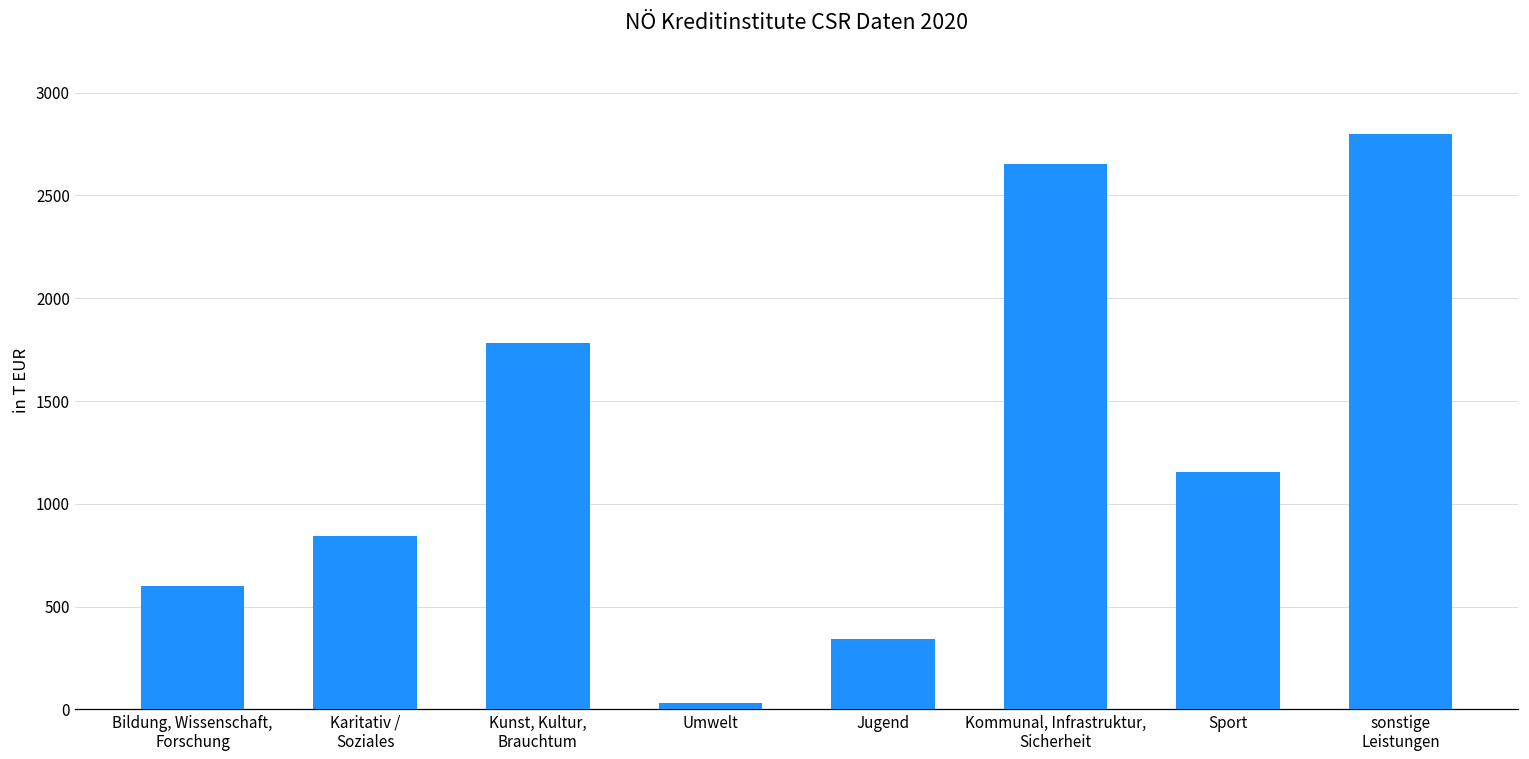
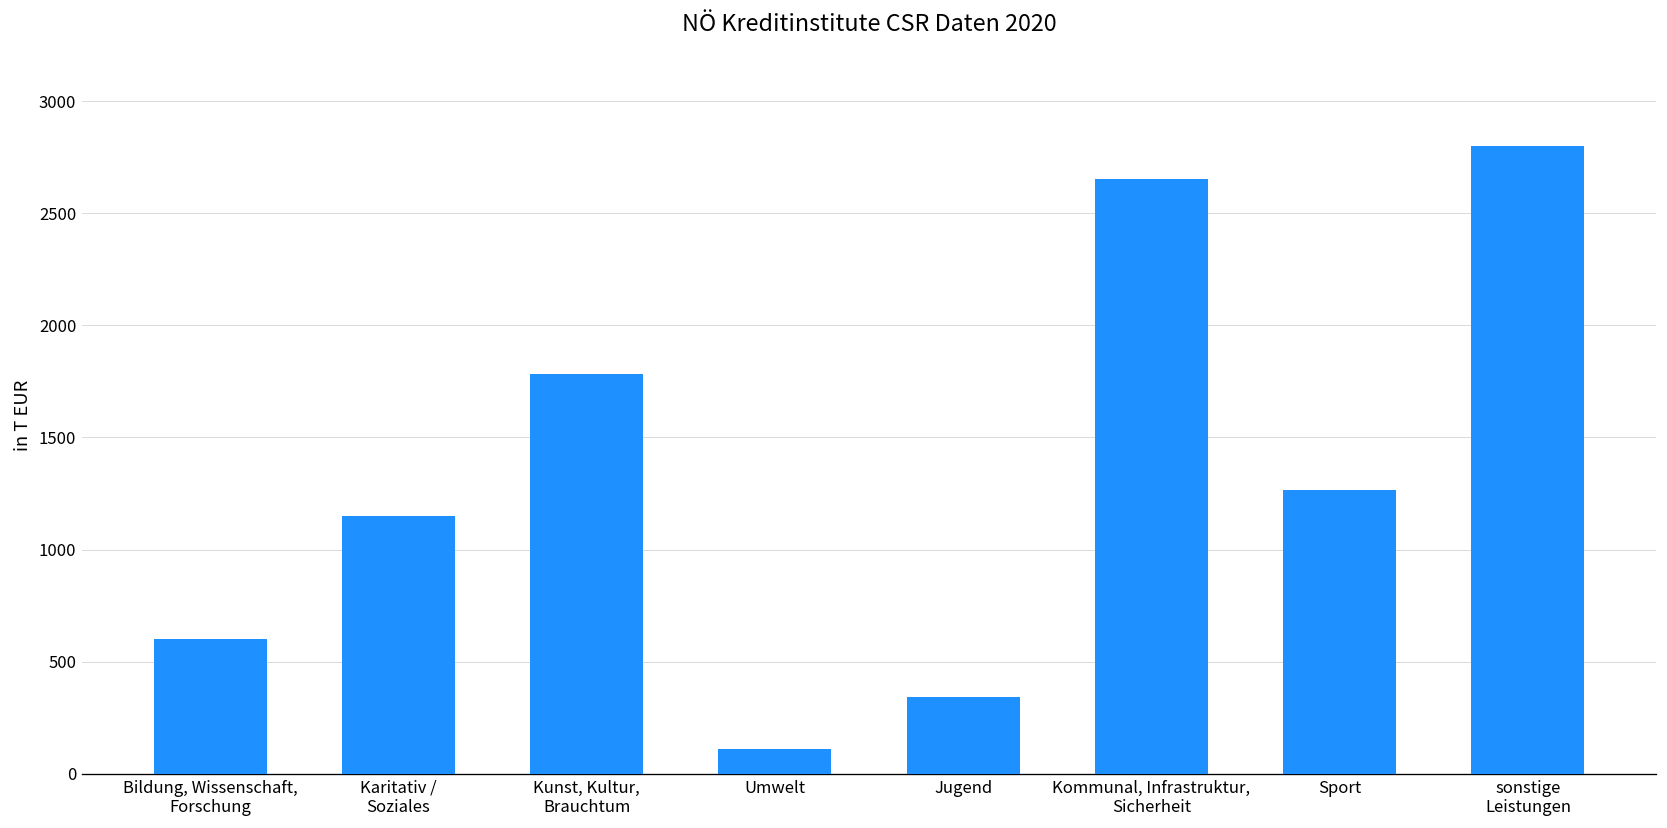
Karitativ / Soziales: 840 -> 1150
Umwelt: 30 -> 110
Sport: 1160 -> 1270
